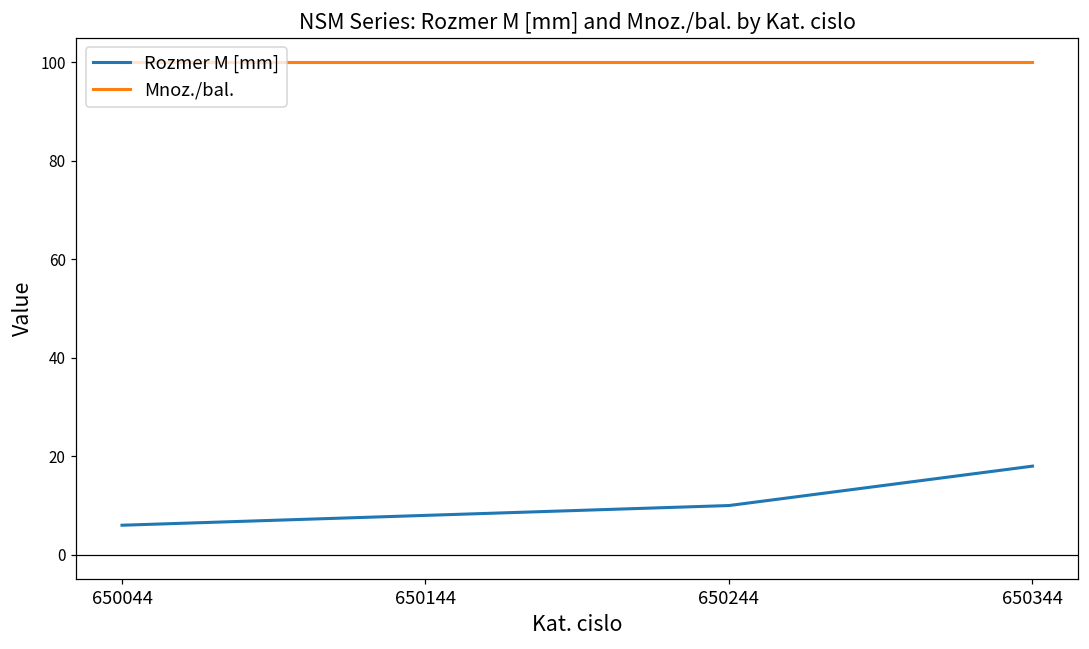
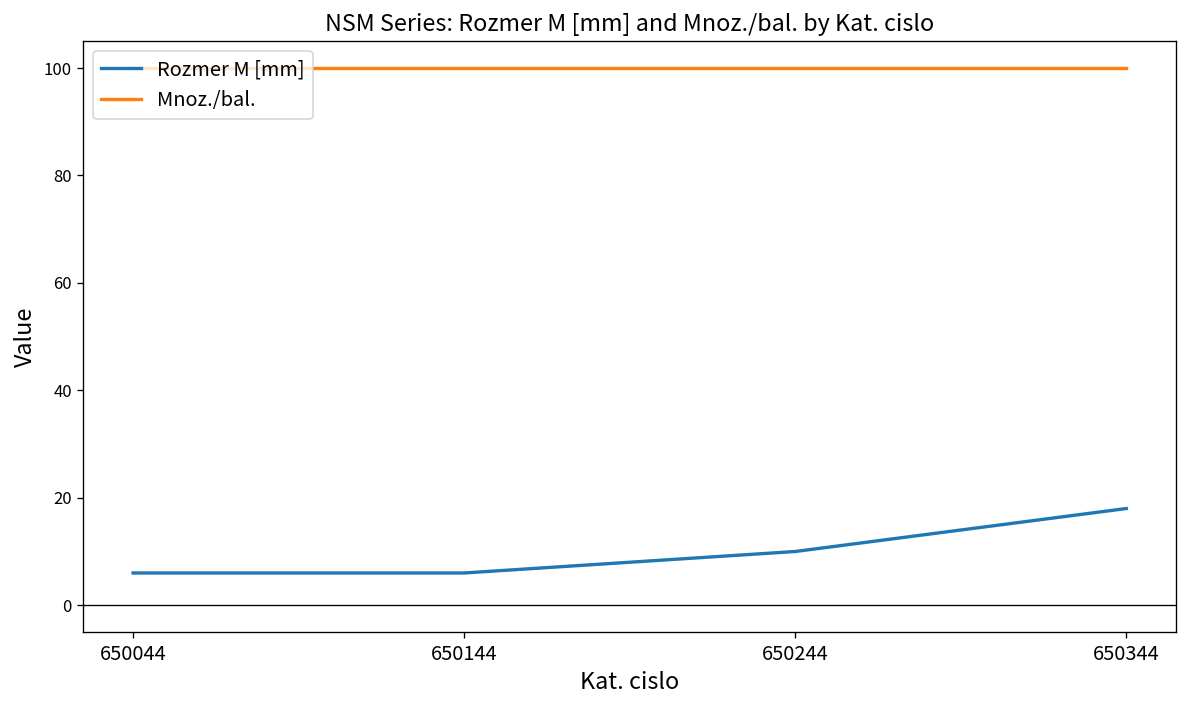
Rozmer M [mm], 650144: 8 -> 6
